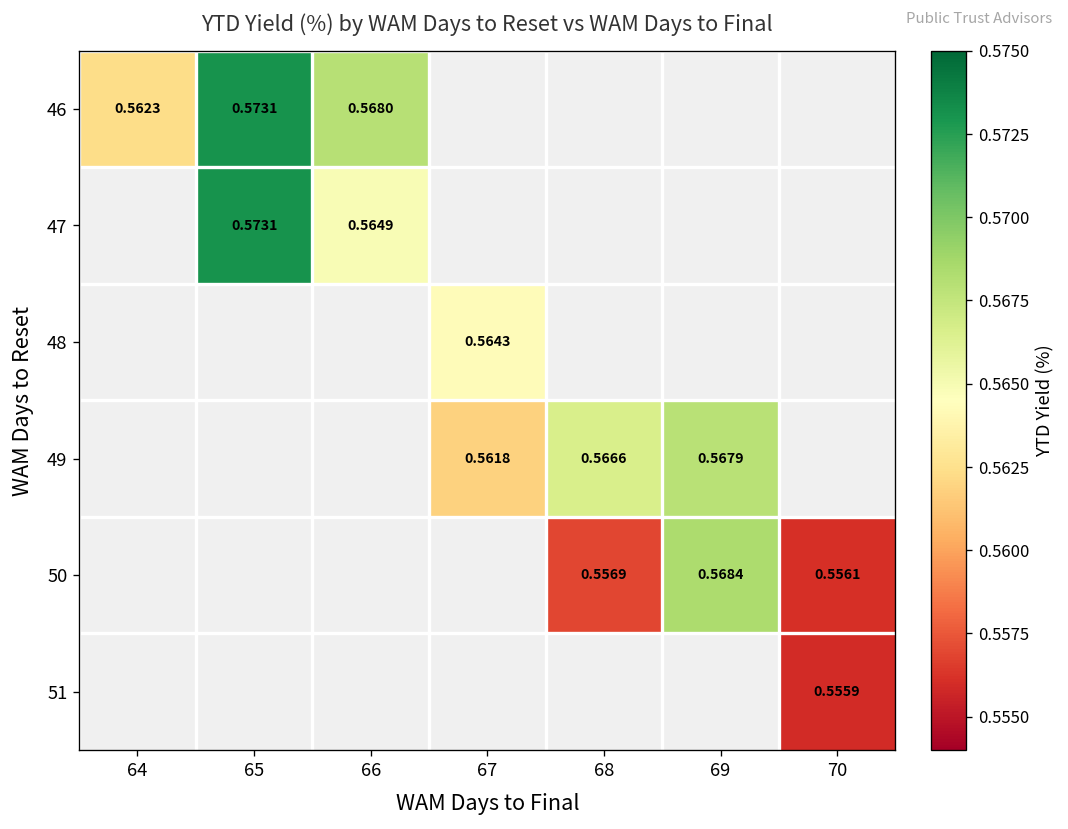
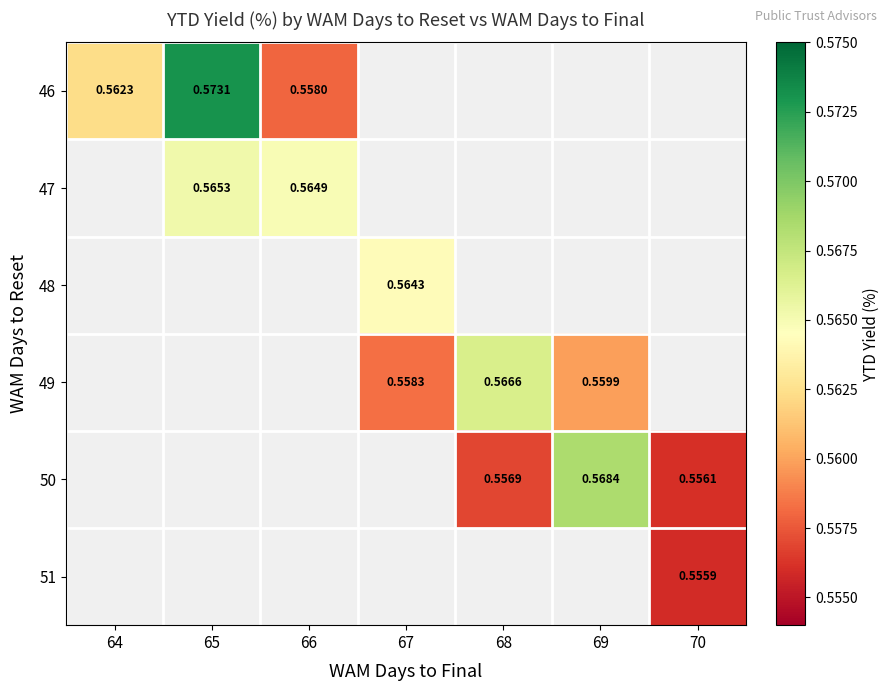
46, 66: 0.5680 -> 0.5580
47, 65: 0.5731 -> 0.5653
49, 67: 0.5618 -> 0.5583
49, 69: 0.5679 -> 0.5599
